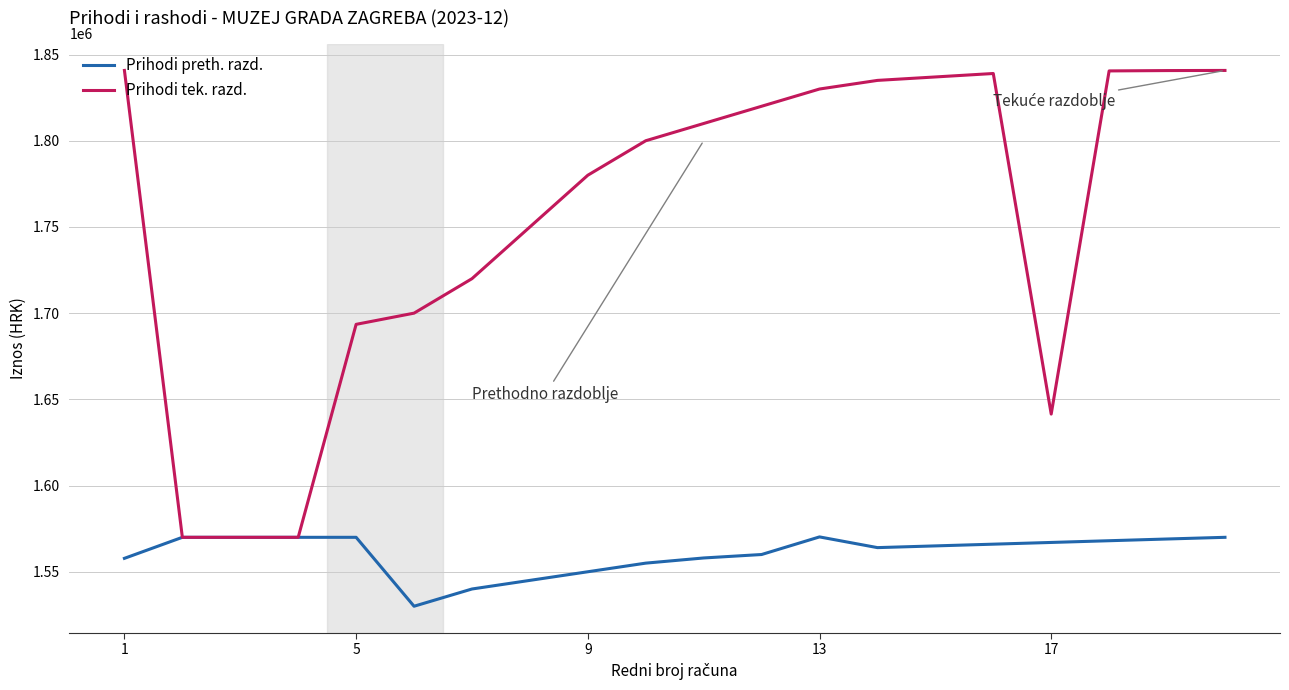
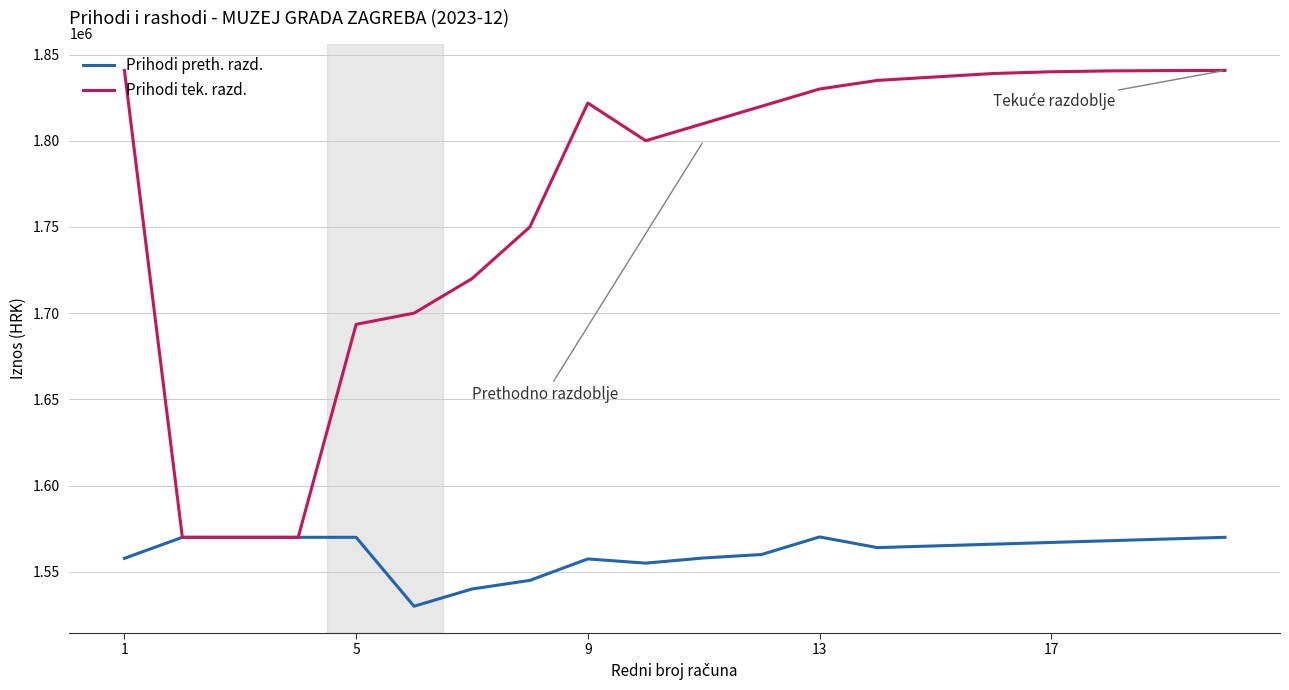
Prihodi preth. razd., 9: 1550000 -> 1557000
Prihodi tek. razd., 9: 1780000 -> 1822000
Prihodi tek. razd., 17: 1641000 -> 1840000
